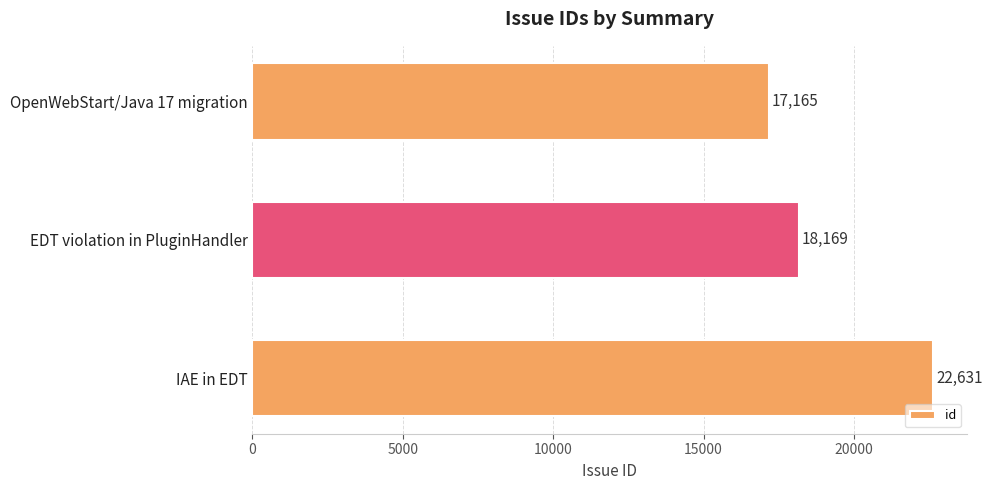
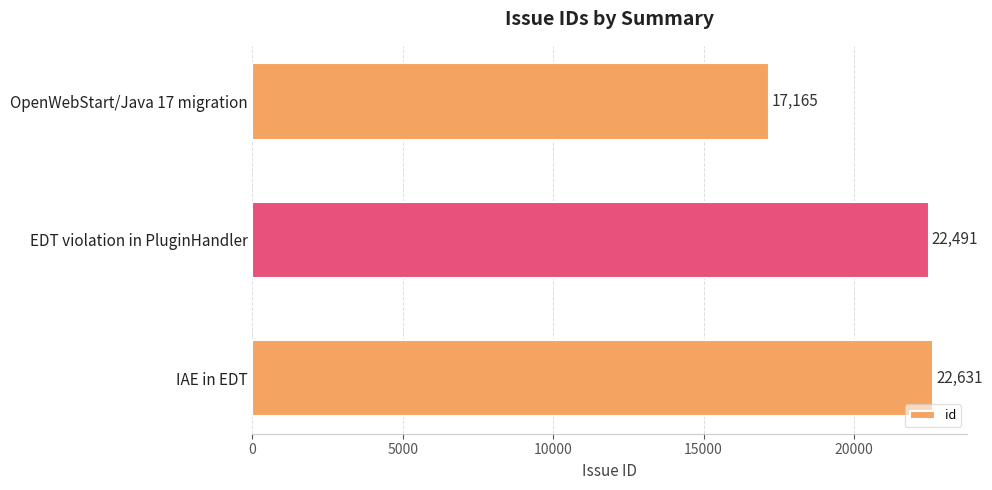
EDT violation in PluginHandler: 18,169 -> 22,491
